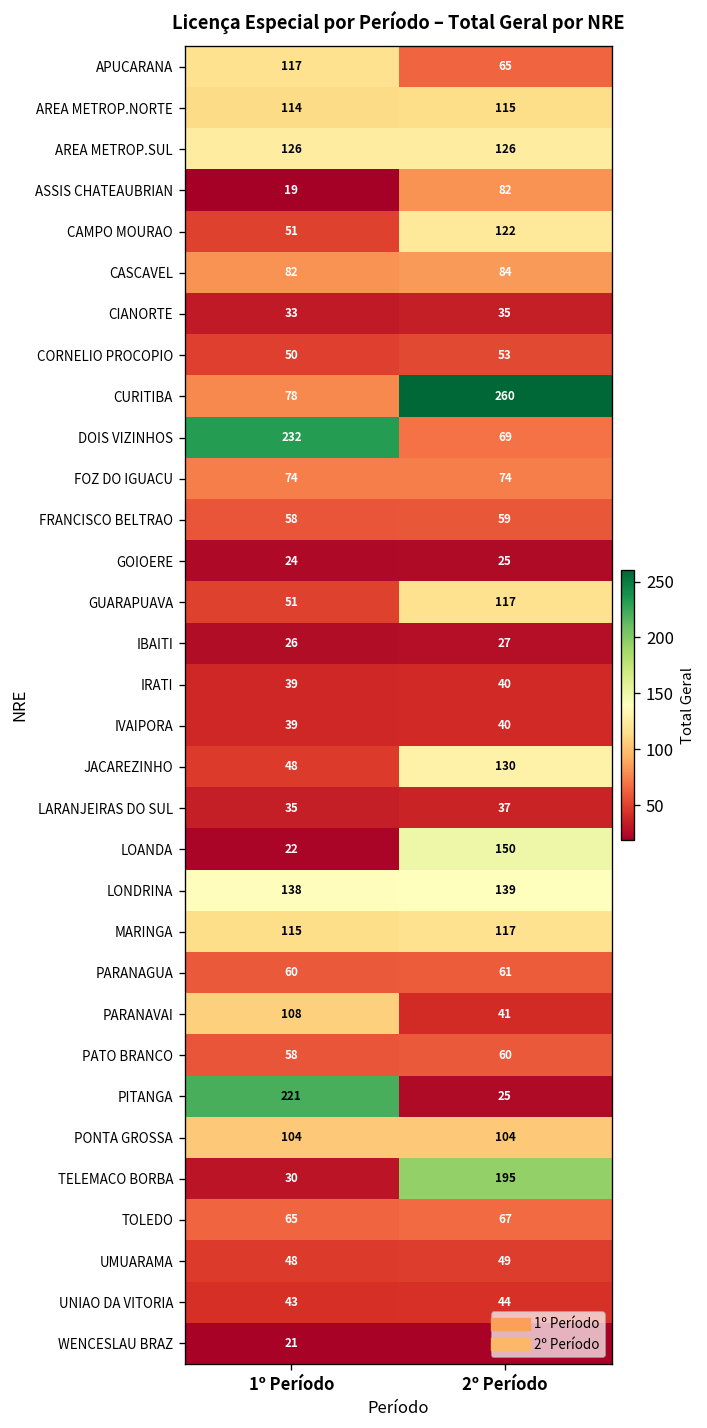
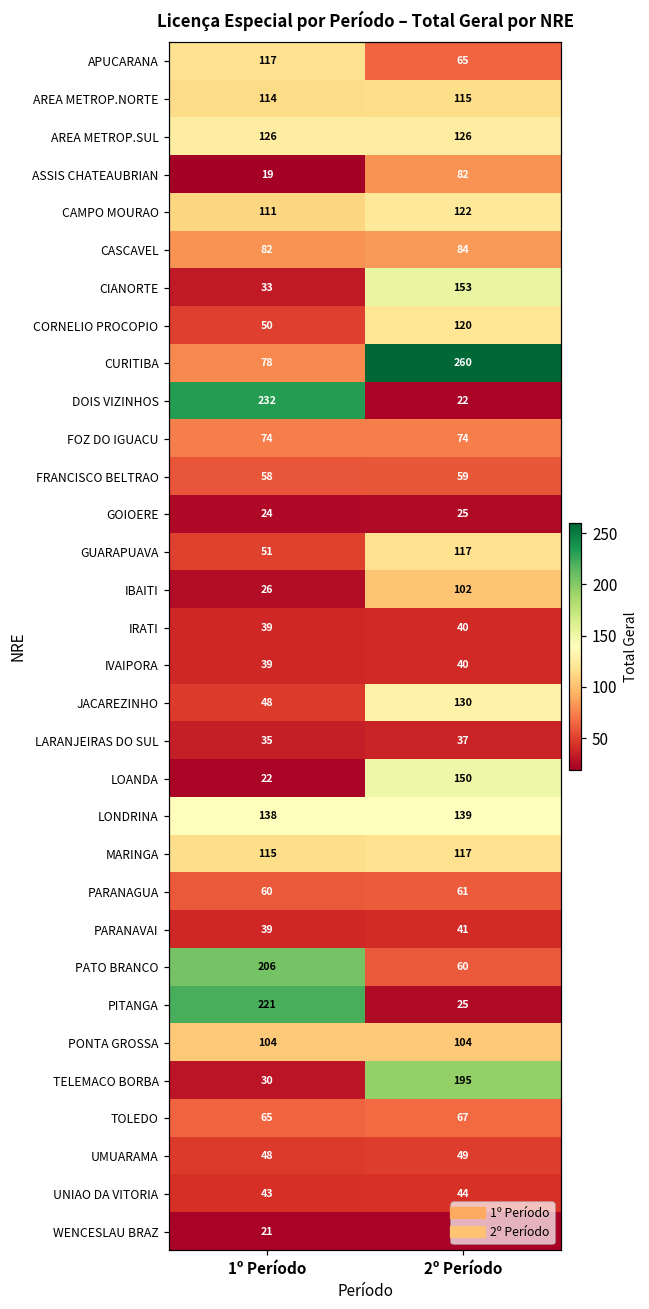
CAMPO MOURAO, 1º Período: 51 -> 111
CIANORTE, 2º Período: 35 -> 153
CORNELIO PROCOPIO, 2º Período: 53 -> 120
DOIS VIZINHOS, 2º Período: 69 -> 22
IBAITI, 2º Período: 27 -> 102
PARANAVAI, 1º Período: 108 -> 39
PATO BRANCO, 1º Período: 58 -> 206
